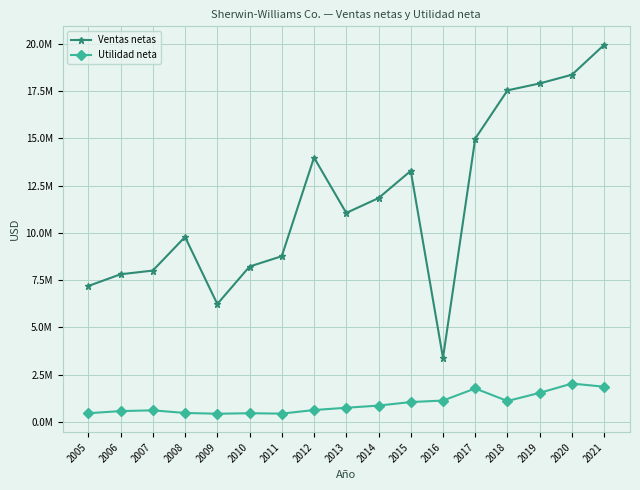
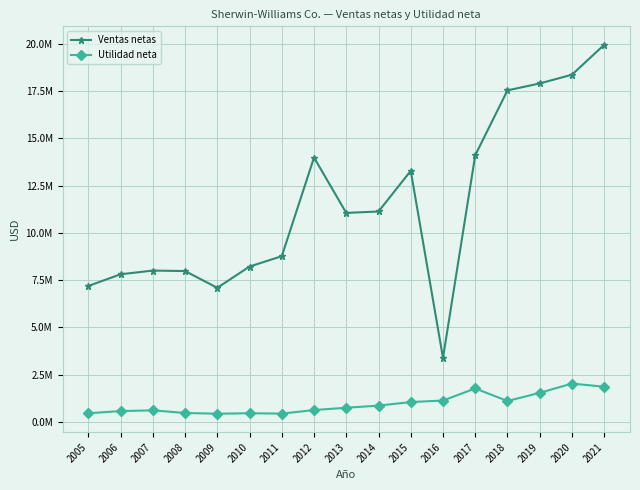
Ventas netas, 2008: 9800000 -> 8000000
Ventas netas, 2009: 6200000 -> 7100000
Ventas netas, 2014: 11800000 -> 11100000
Ventas netas, 2017: 15000000 -> 14100000
